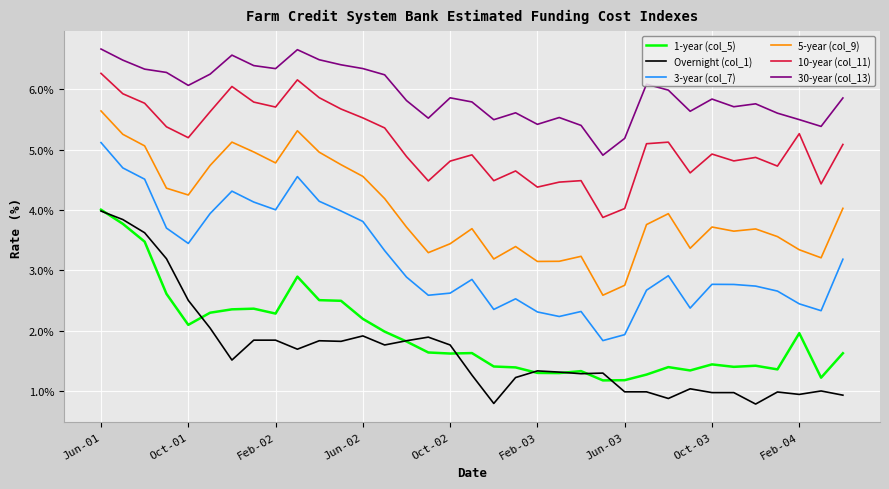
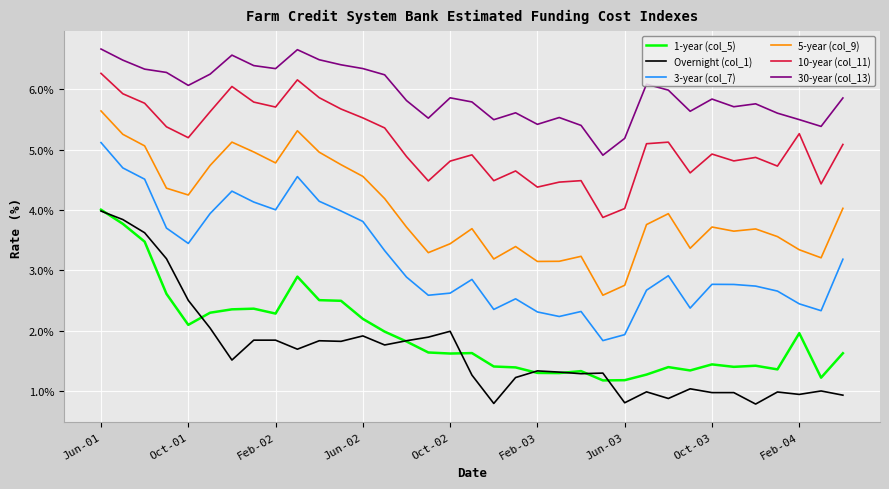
Overnight (col_1), Oct-02: 1.8% -> 2.0%
Overnight (col_1), Jun-03: 1.0% -> 0.8%
